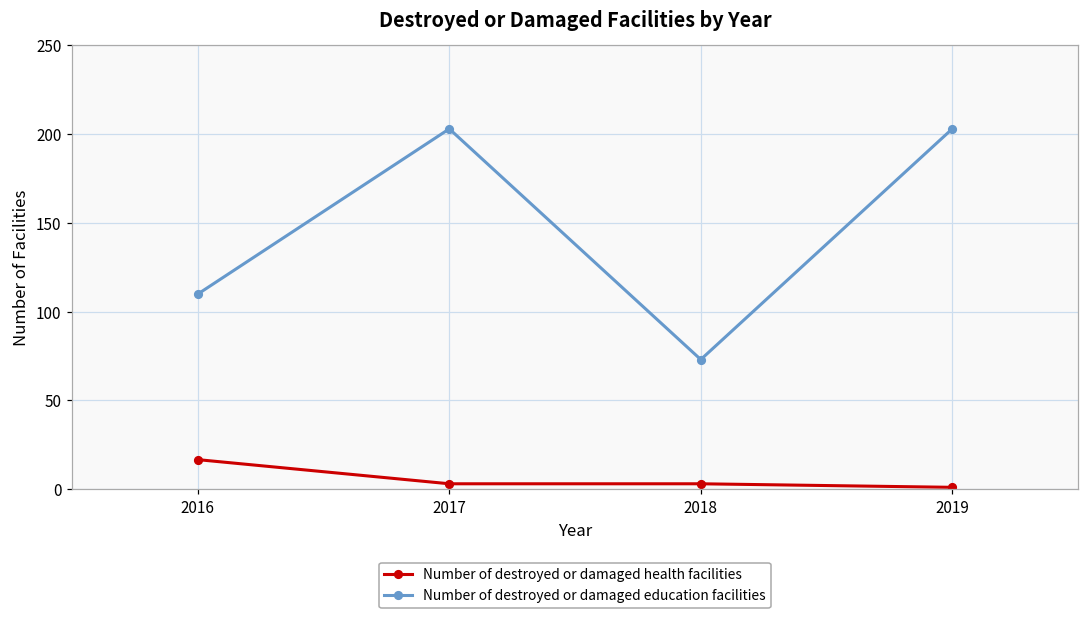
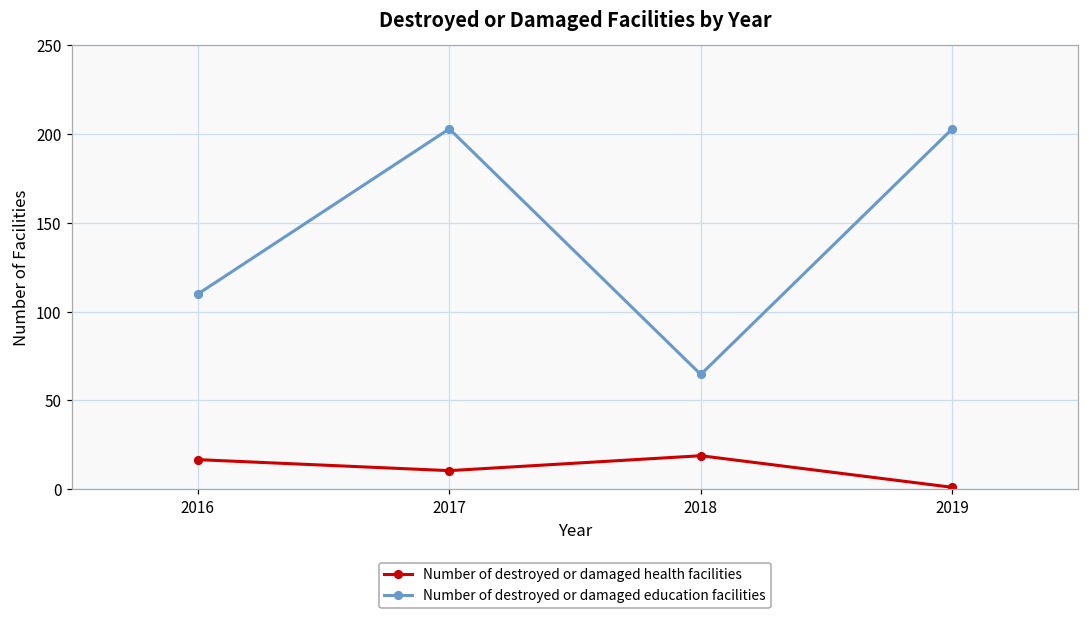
Number of destroyed or damaged health facilities, 2017: 3 -> 10
Number of destroyed or damaged health facilities, 2018: 3 -> 19
Number of destroyed or damaged education facilities, 2018: 73 -> 65
